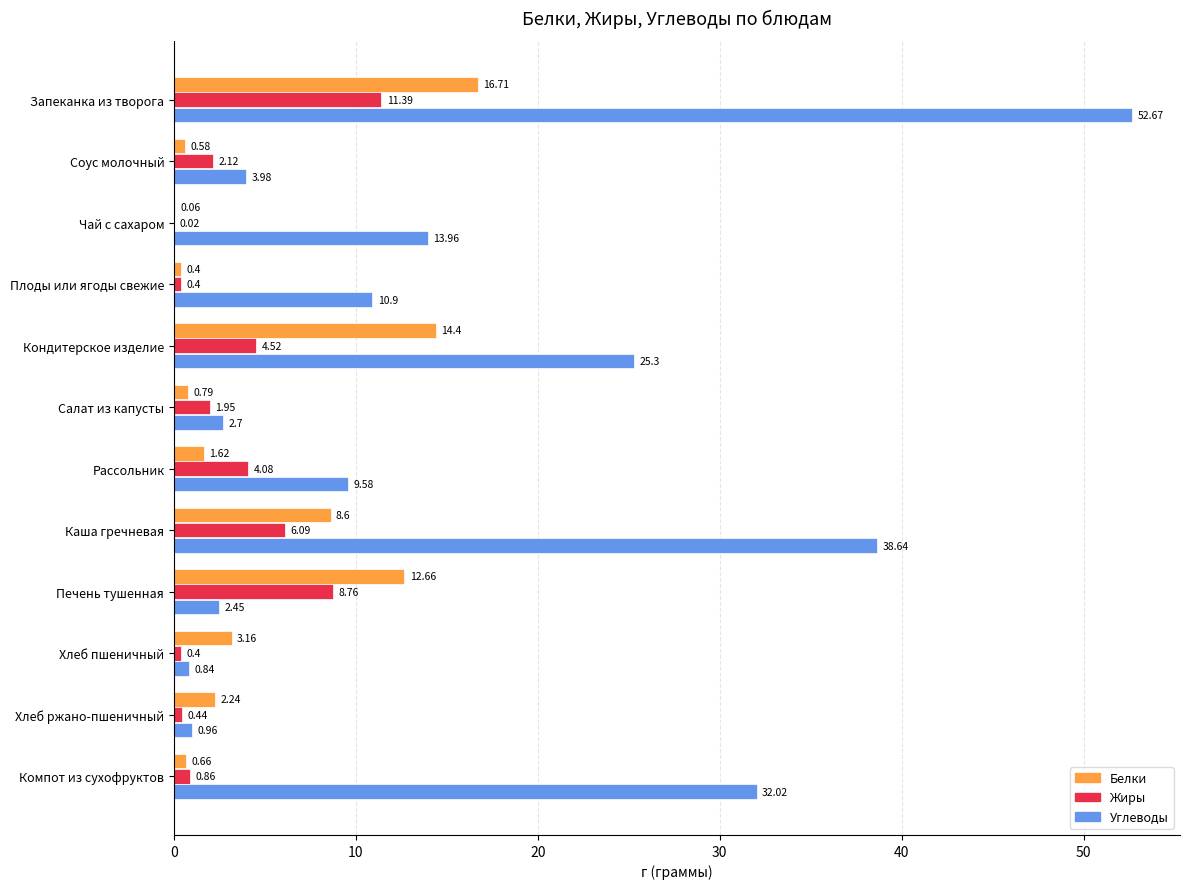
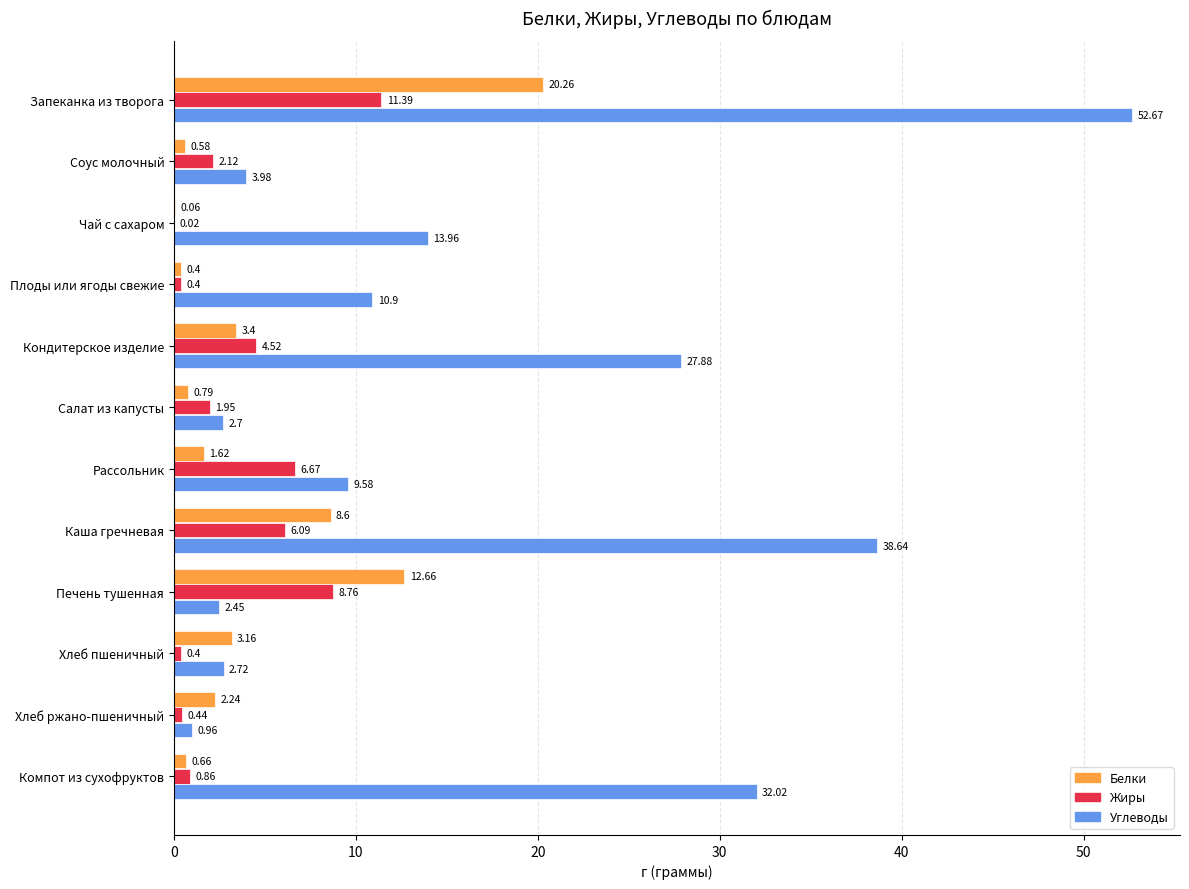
Белки, Запеканка из творога: 16.71 -> 20.26
Белки, Кондитерское изделие: 14.4 -> 3.4
Углеводы, Кондитерское изделие: 25.3 -> 27.88
Жиры, Рассольник: 4.08 -> 6.67
Углеводы, Хлеб пшеничный: 0.84 -> 2.72
